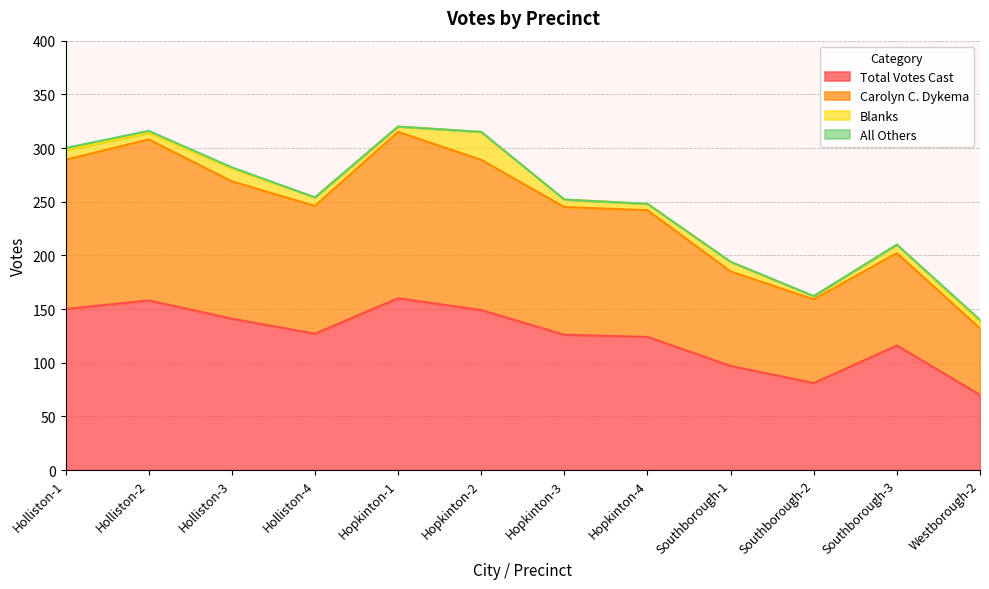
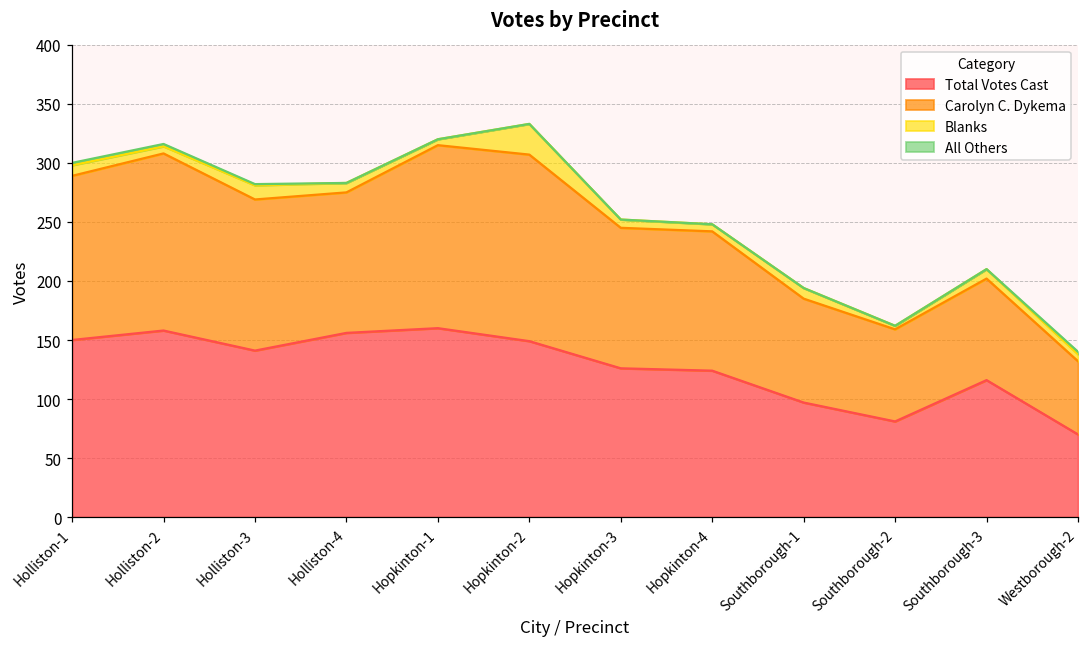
Total Votes Cast, Holliston-4: 127 -> 156
Carolyn C. Dykema, Hopkinton-2: 140 -> 158
